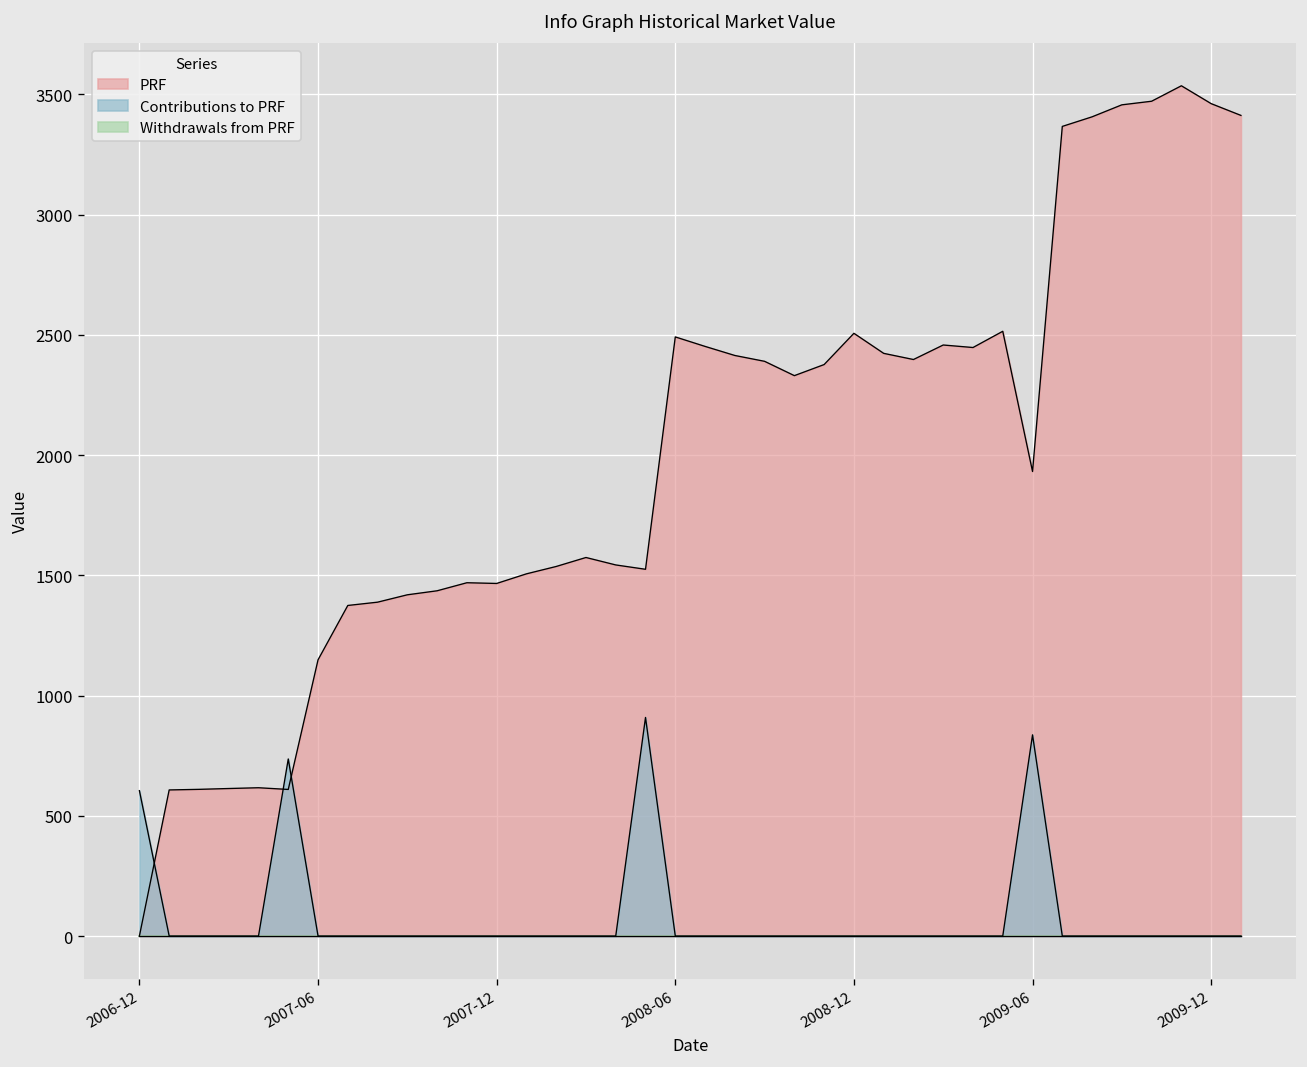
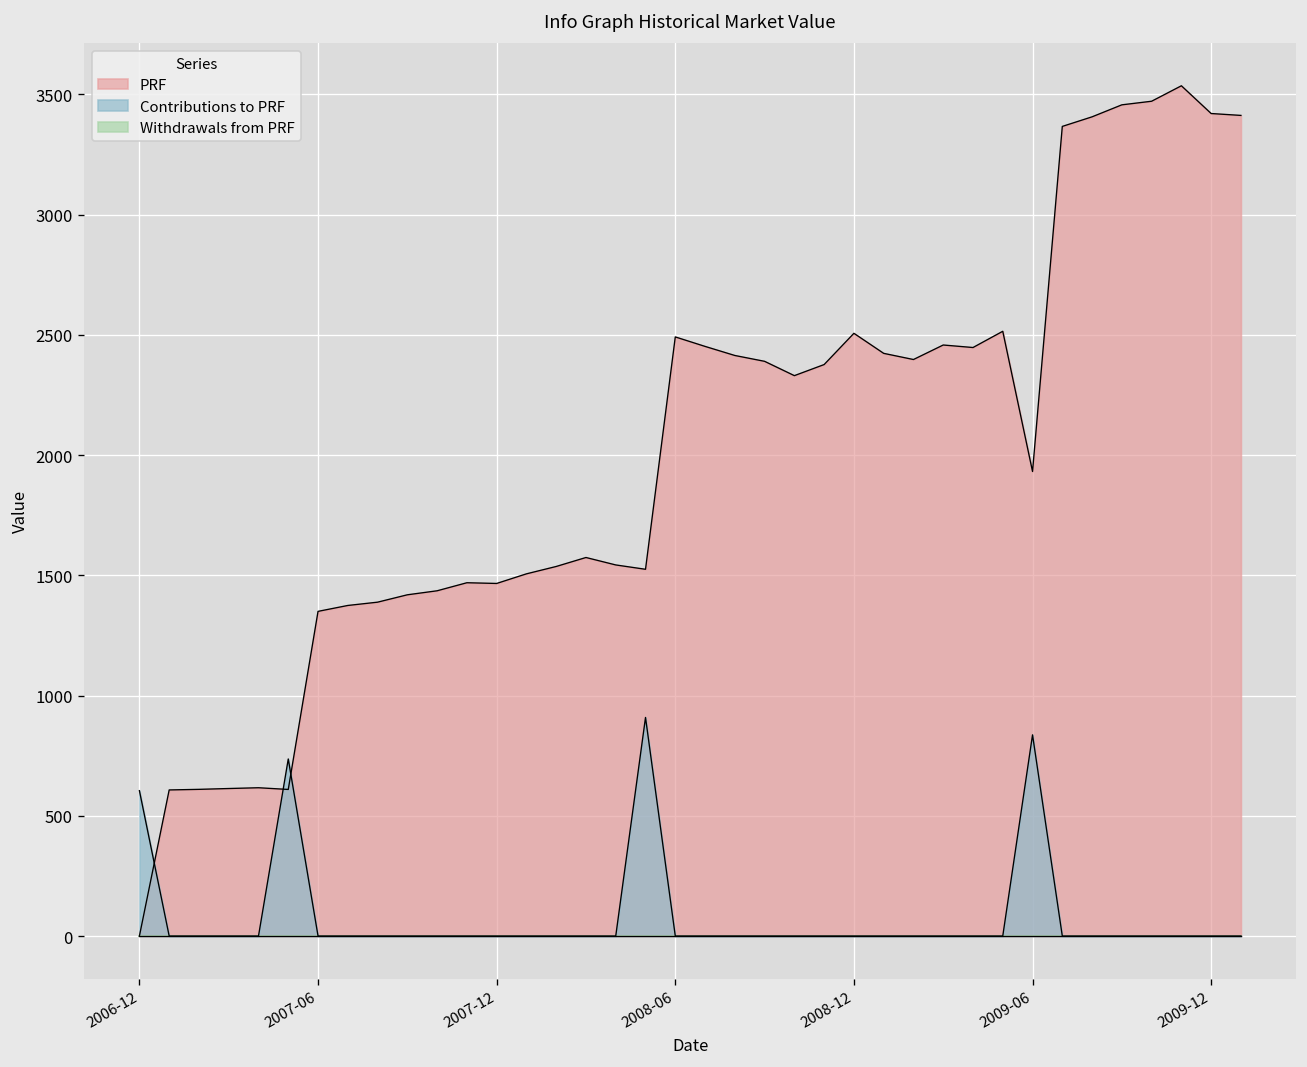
PRF, 2007-06: 1150 -> 1350
PRF, 2009-12: 3460 -> 3420
